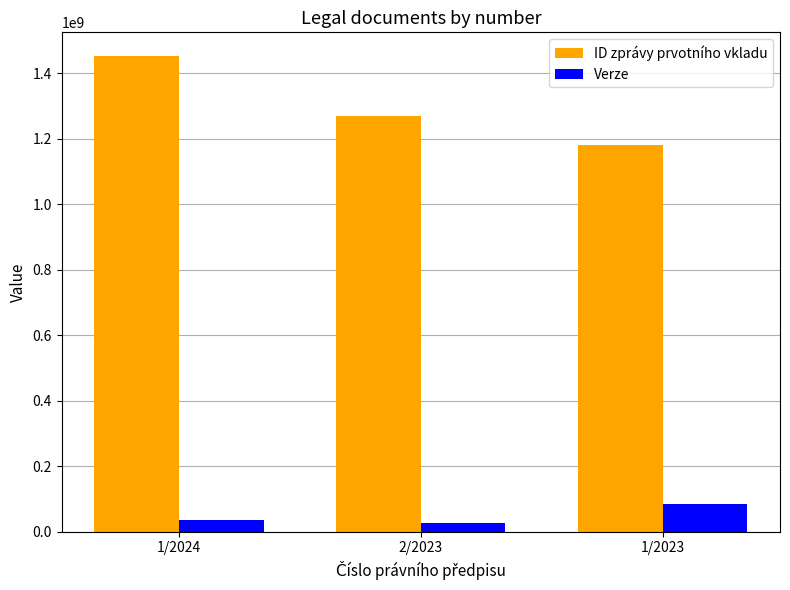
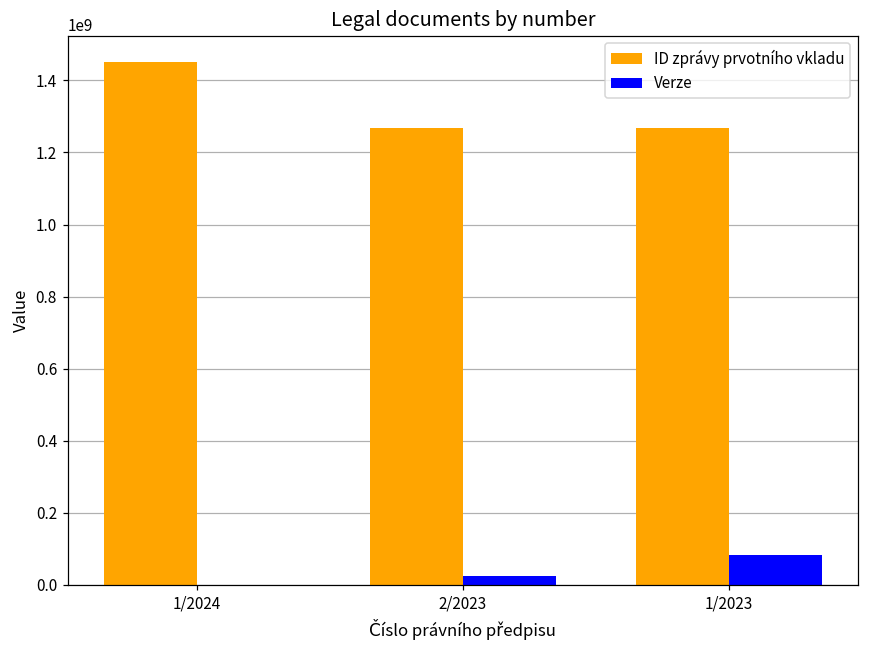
Verze, 1/2024: 30000000 -> 0
ID zprávy prvotního vkladu, 1/2023: 1180000000 -> 1270000000
